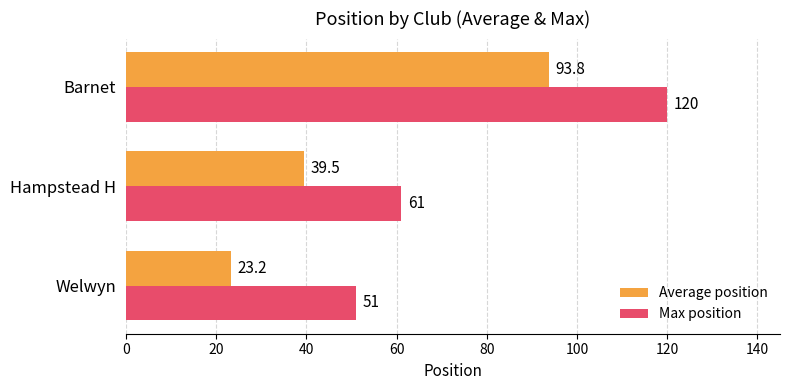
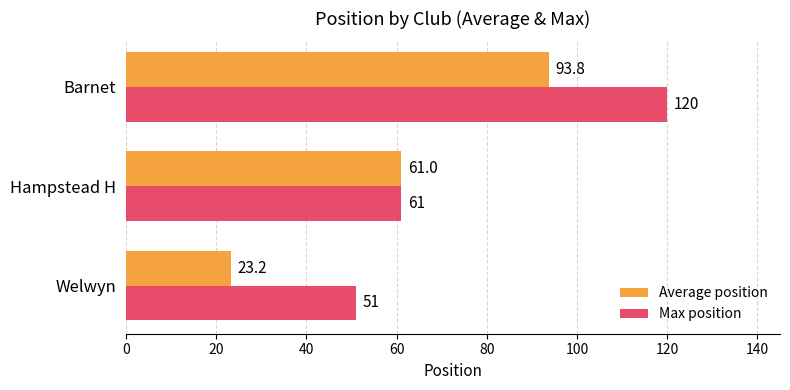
Average position, Hampstead H: 39.5 -> 61.0
